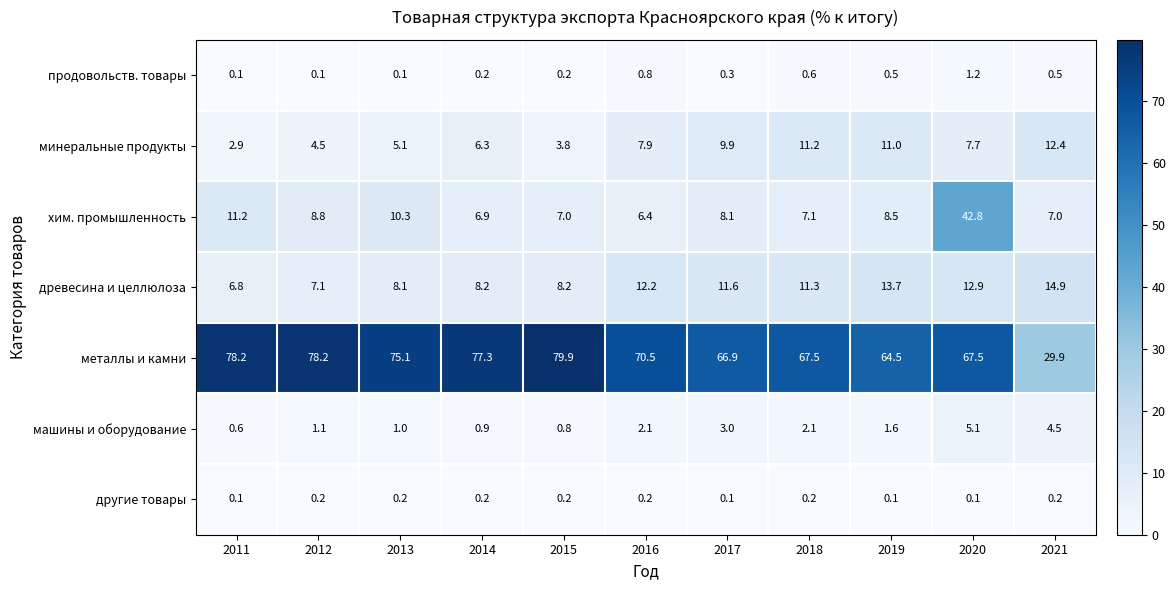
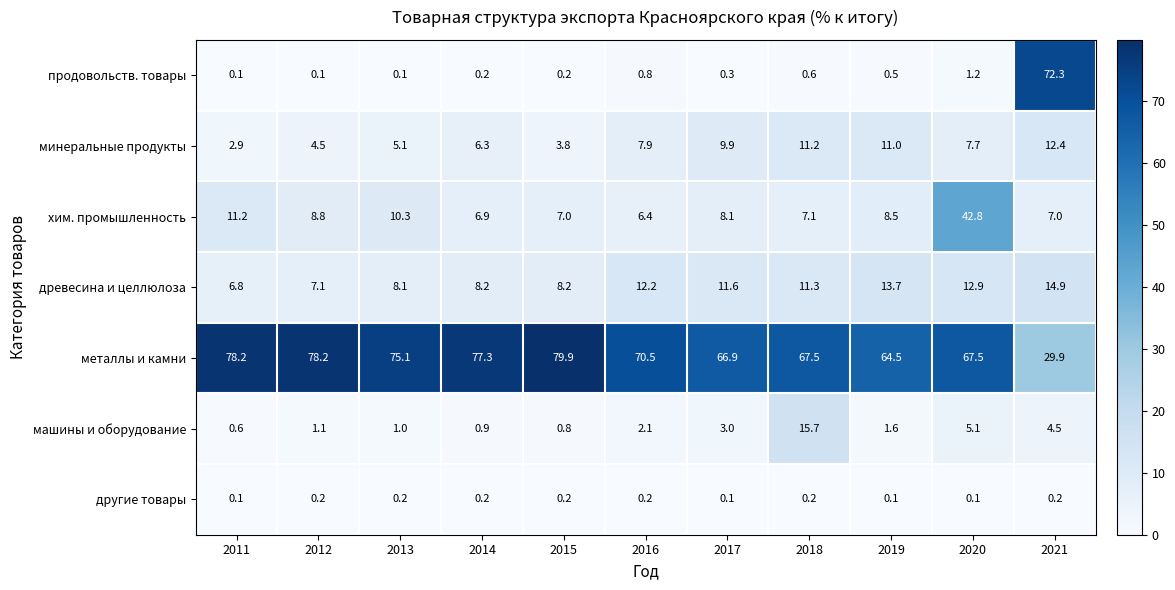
продовольств. товары, 2021: 0.5 -> 72.3
машины и оборудование, 2018: 2.1 -> 15.7
